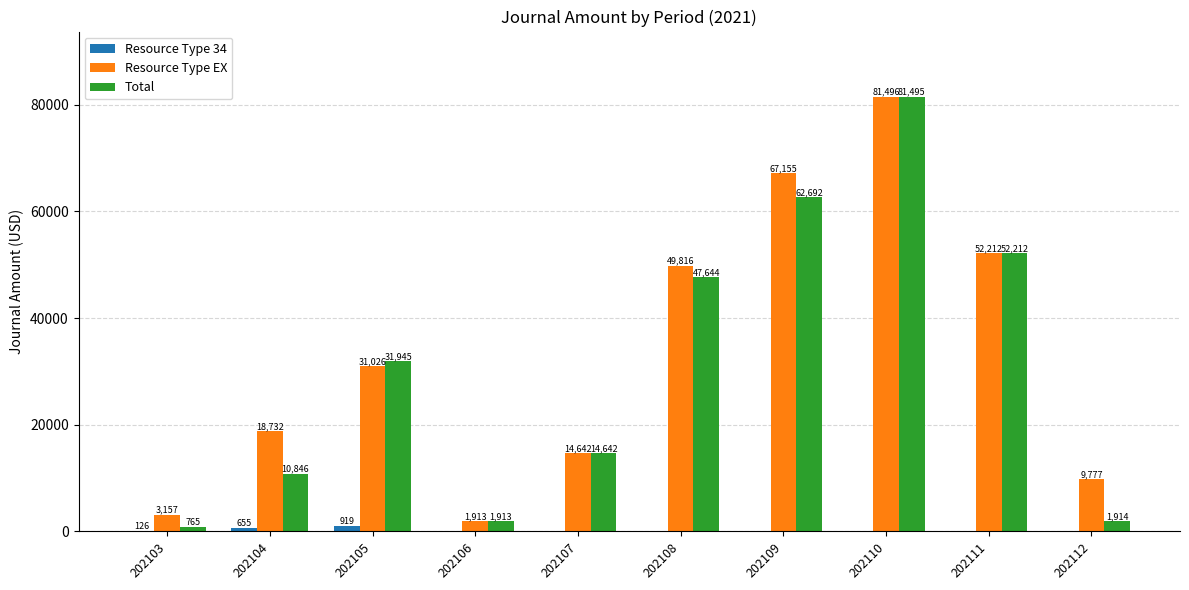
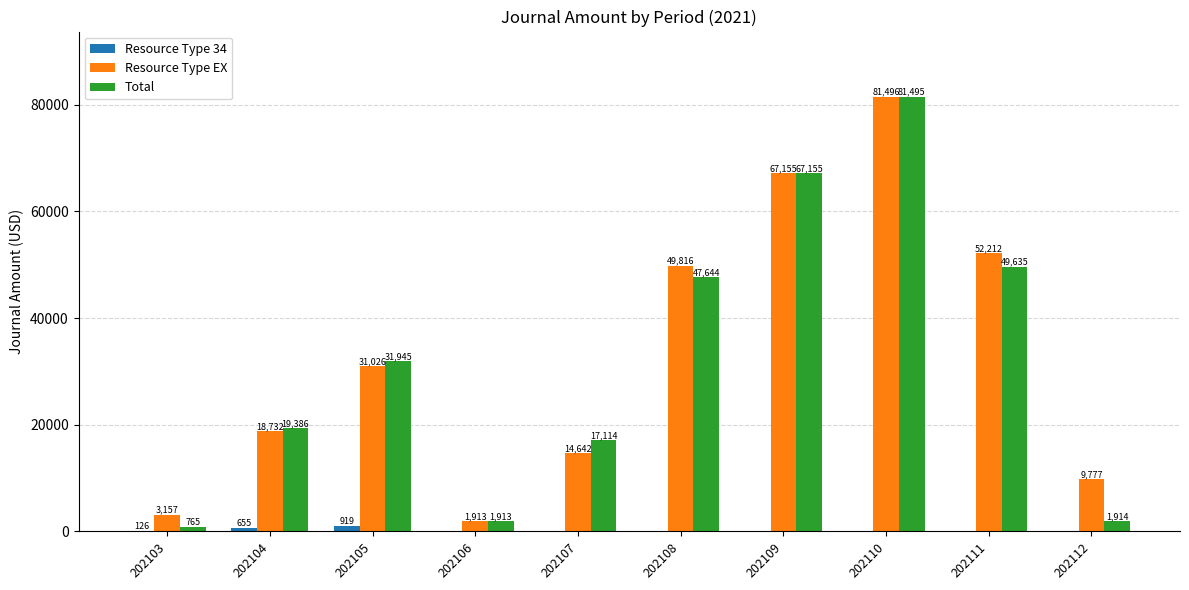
Total, 202104: 10,846 -> 19,386
Total, 202107: 14,642 -> 17,114
Total, 202109: 62,692 -> 67,155
Total, 202111: 52,212 -> 49,635
